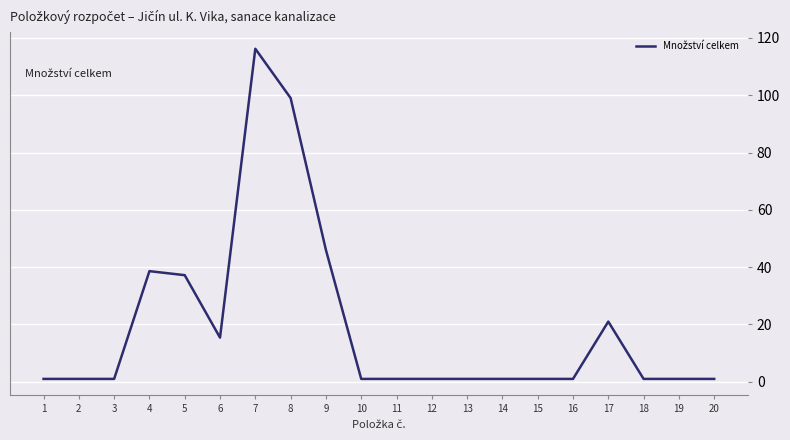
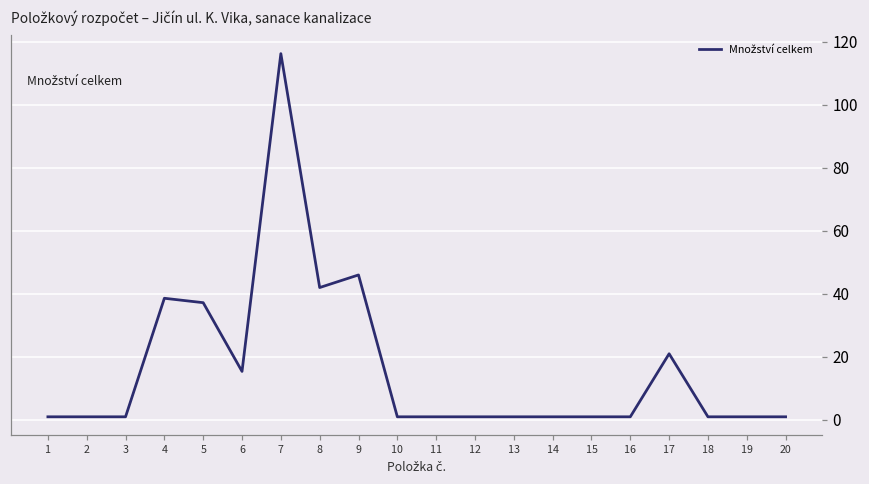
8: 99 -> 42
